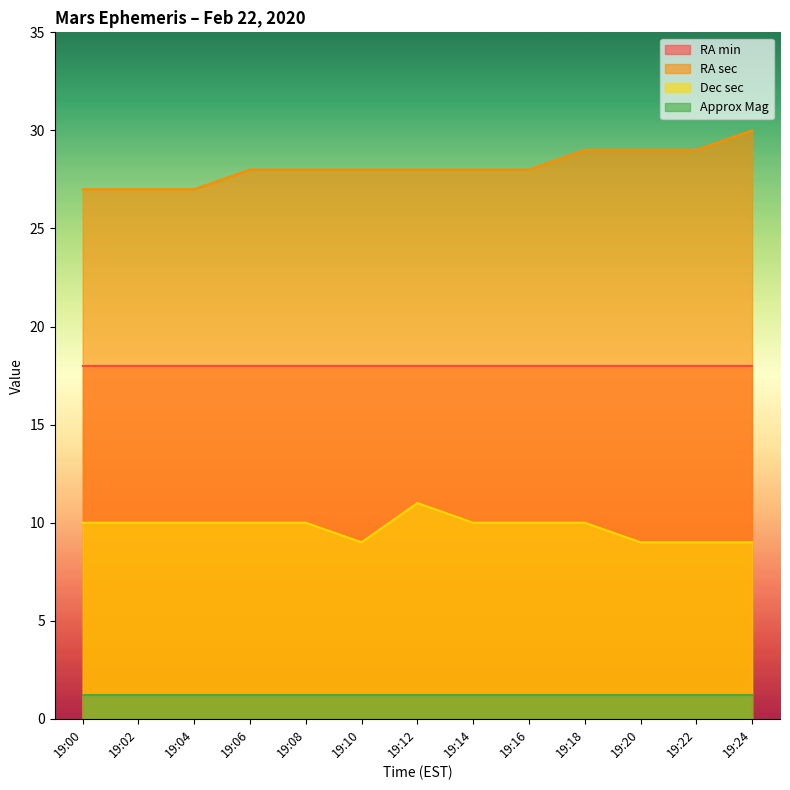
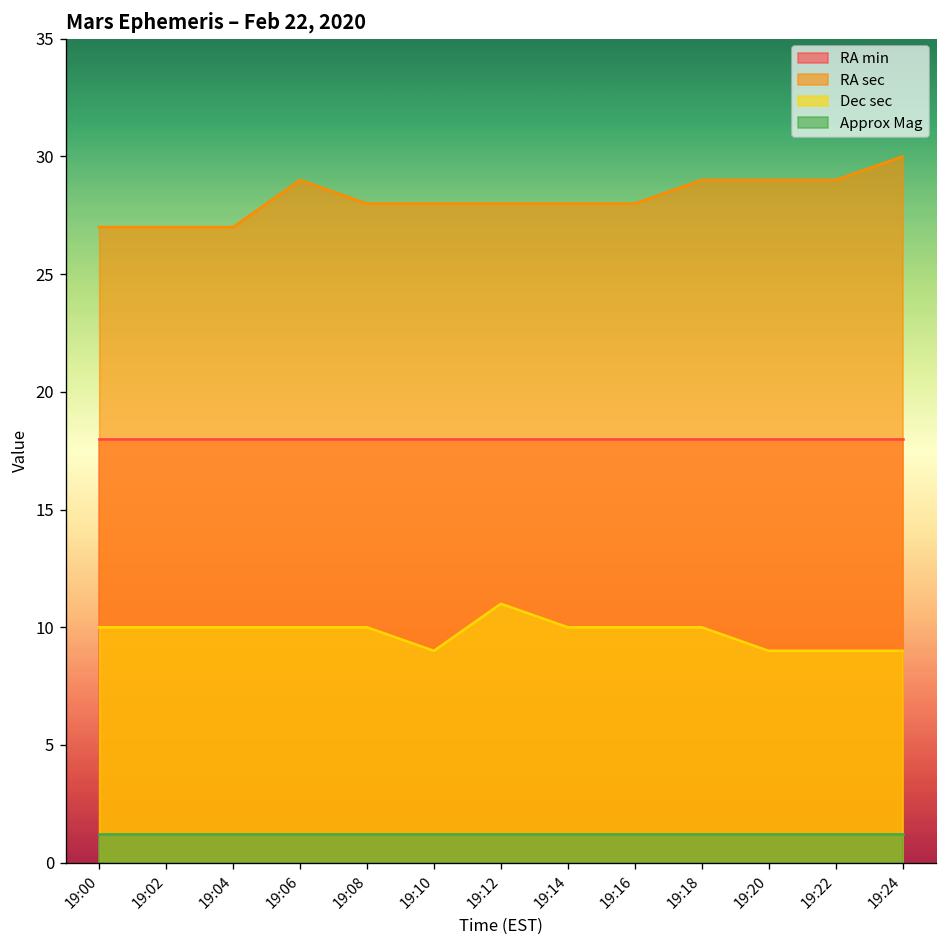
RA sec, 19:06: 28 -> 29
